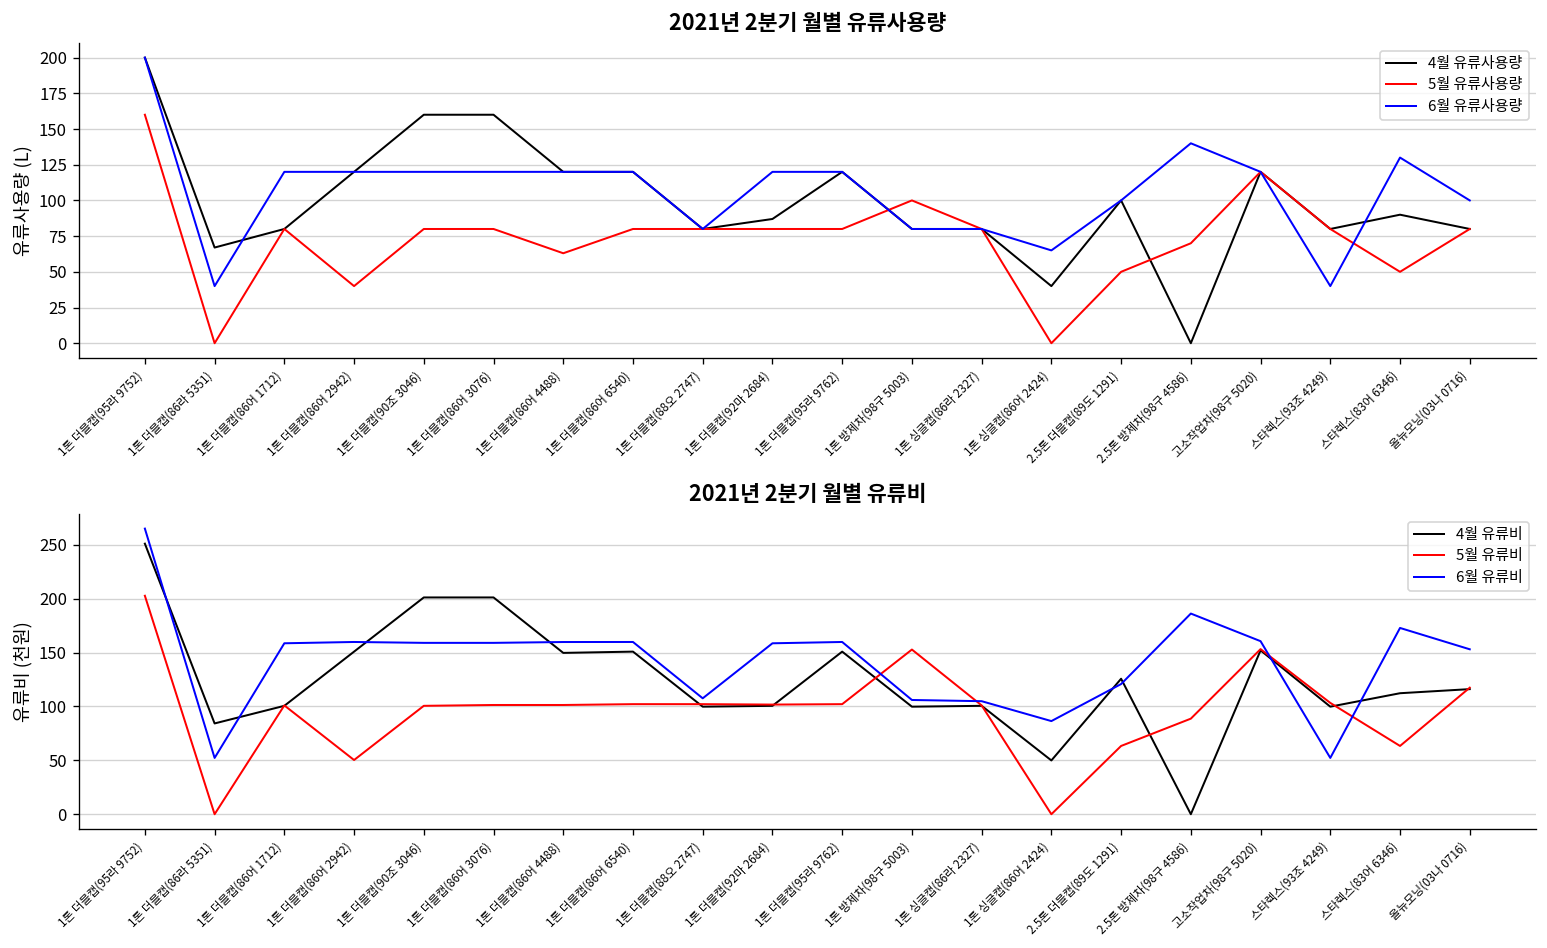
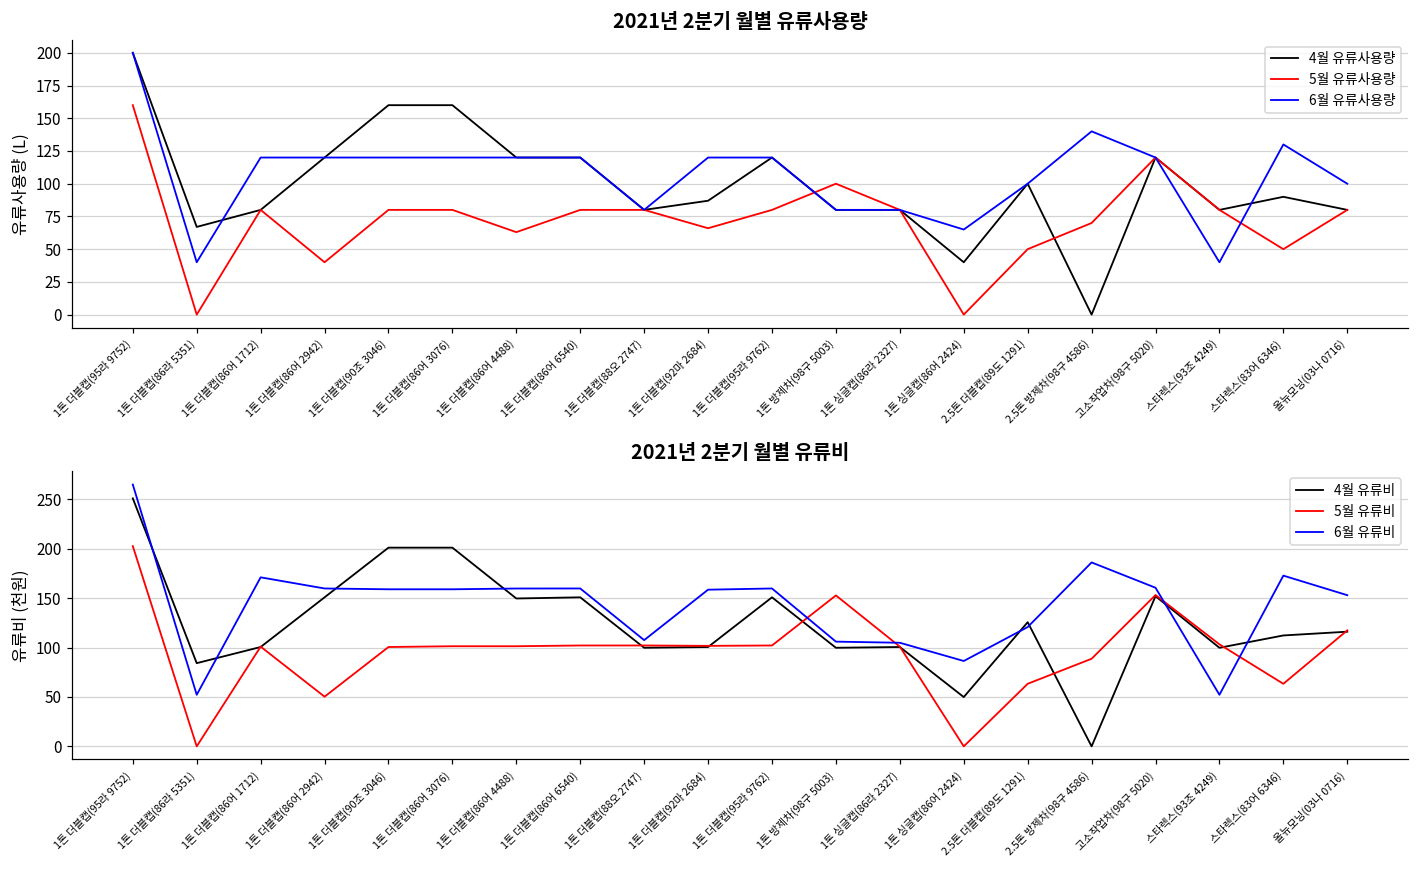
2021년 2분기 월별 유류사용량, 5월 유류사용량, 1톤 더블캡(92마 2684): 80 -> 66
2021년 2분기 월별 유류비, 6월 유류비, 1톤 더블캡(86어 1712): 160 -> 170
